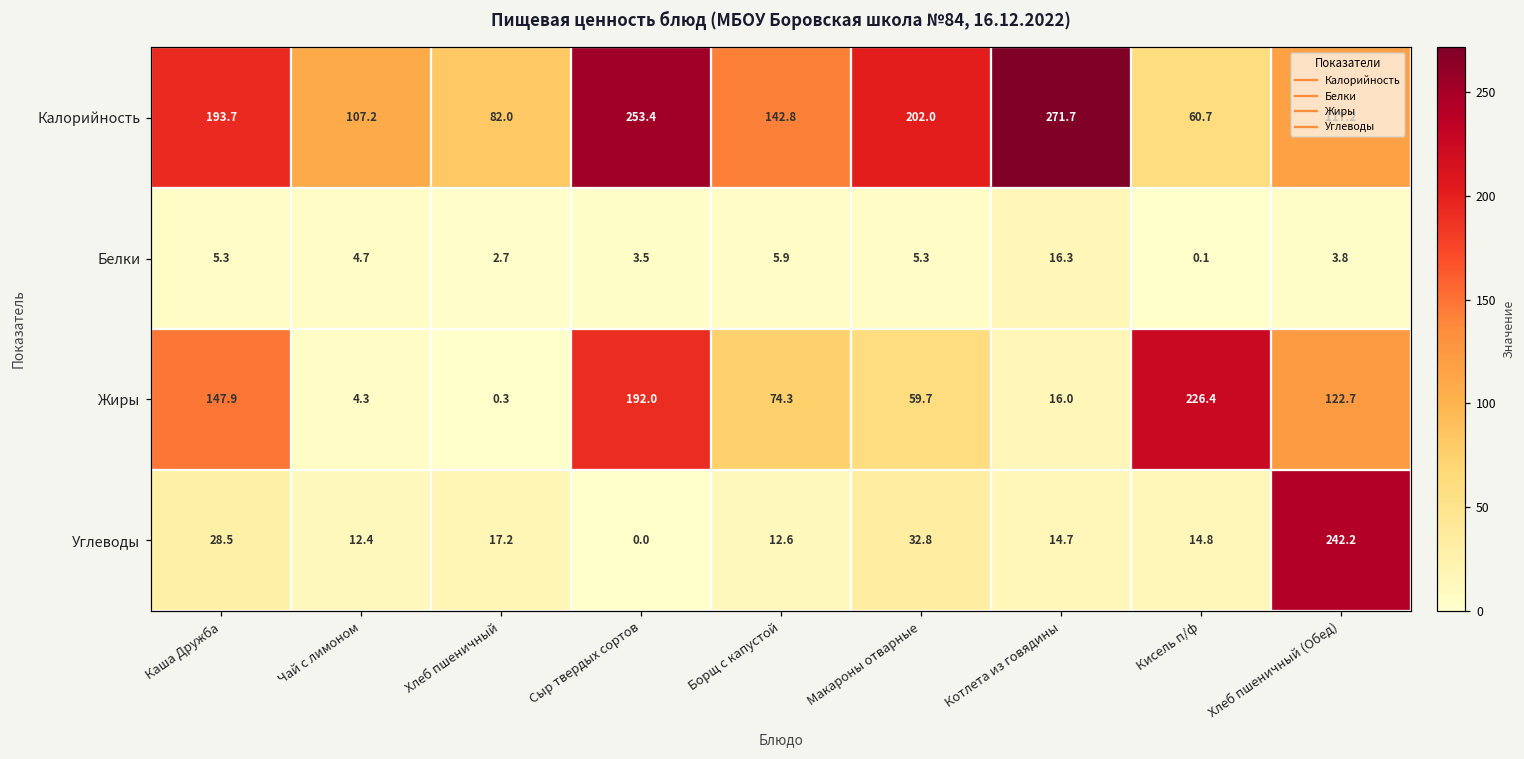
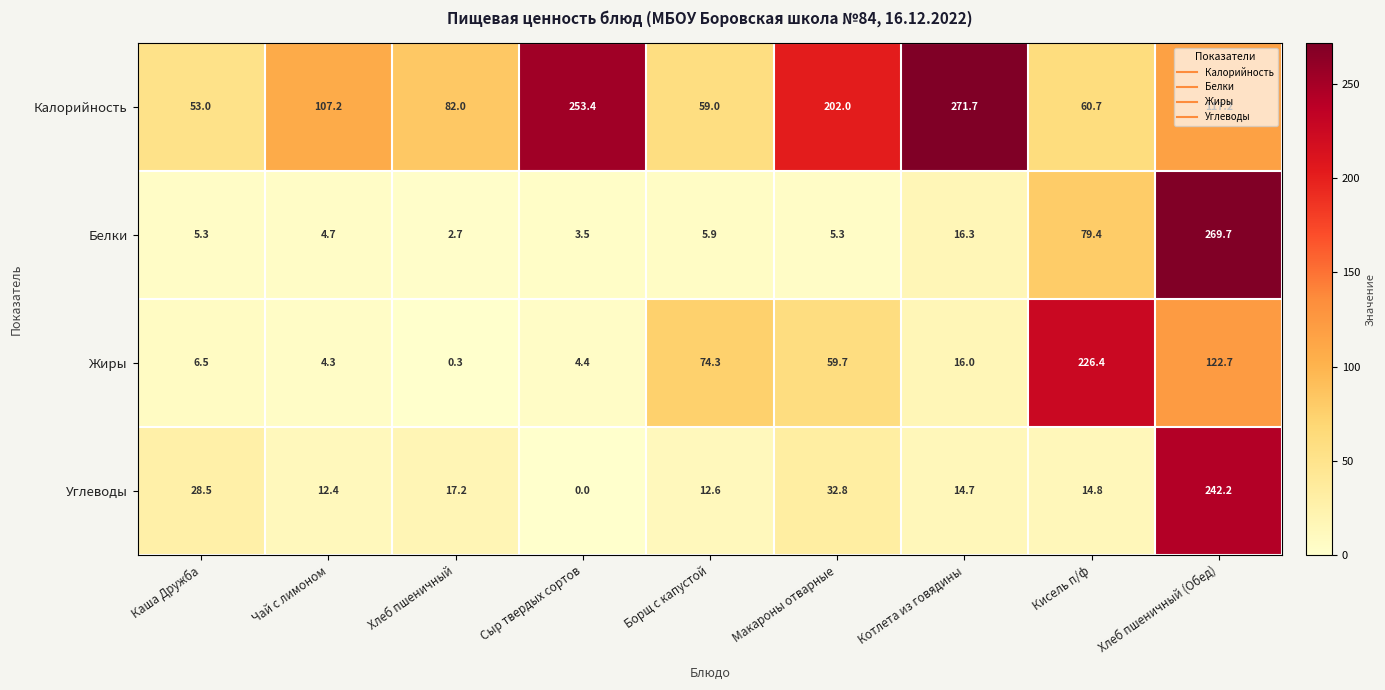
Калорийность, Каша Дружба: 193.7 -> 53.0
Калорийность, Борщ с капустой: 142.8 -> 59.0
Белки, Кисель п/ф: 0.1 -> 79.4
Белки, Хлеб пшеничный (Обед): 3.8 -> 269.7
Жиры, Каша Дружба: 147.9 -> 6.5
Жиры, Сыр твердых сортов: 192.0 -> 4.4
